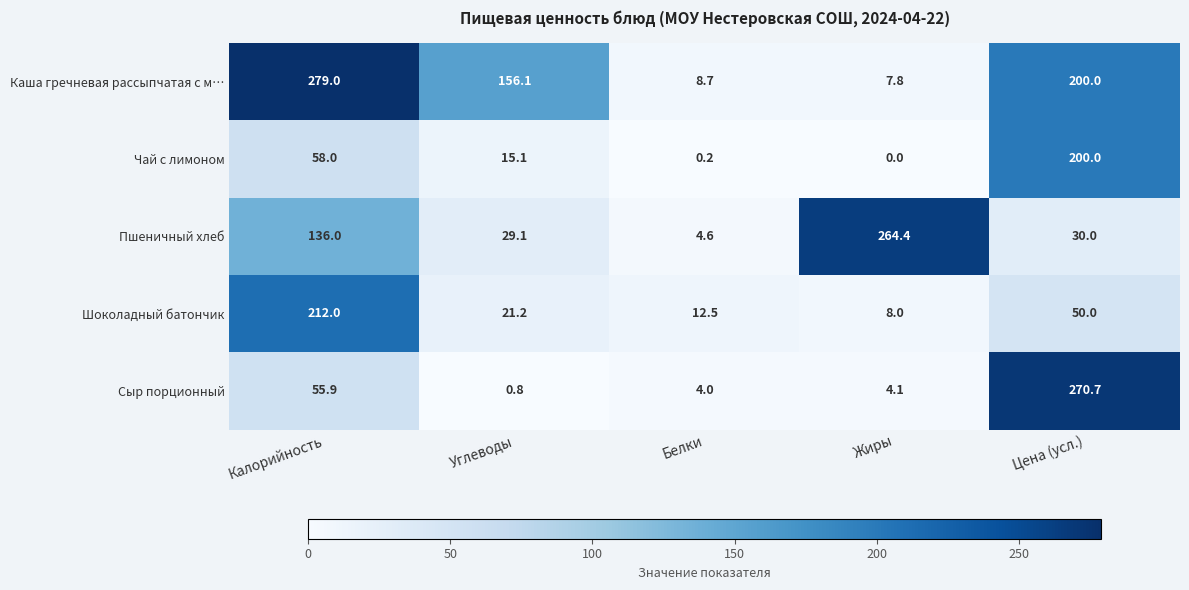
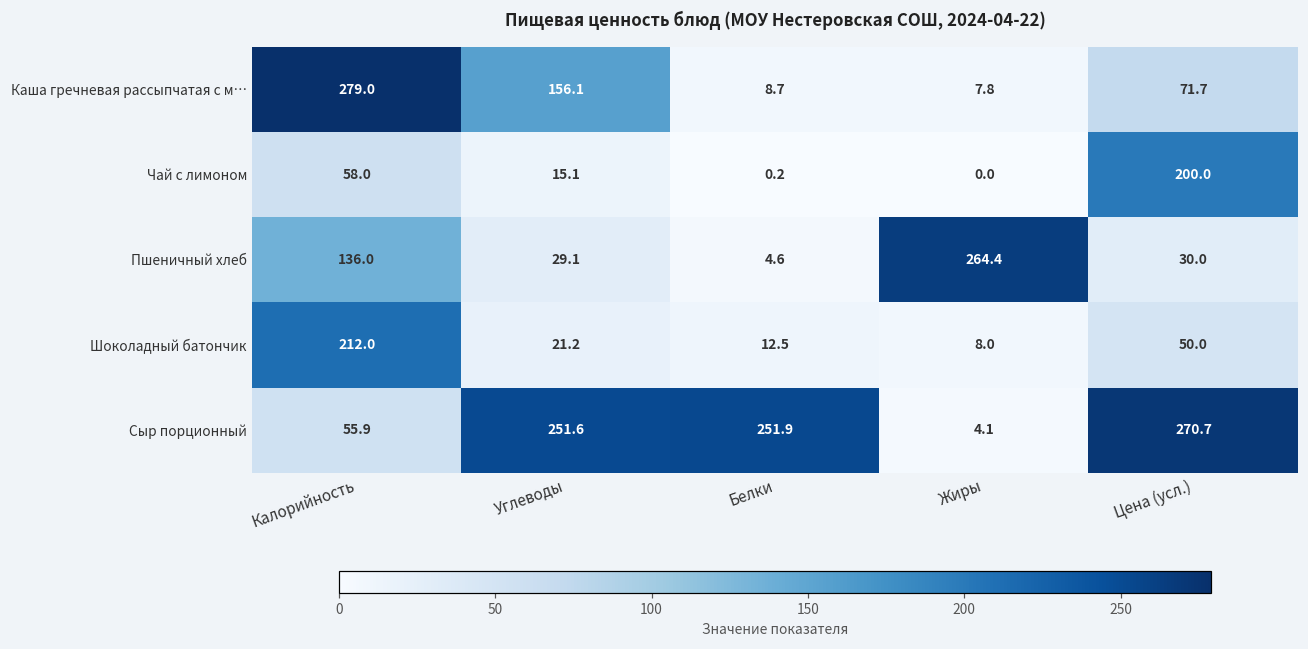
Каша гречневая рассыпчатая с м…, Цена (усл.): 200.0 -> 71.7
Сыр порционный, Углеводы: 0.8 -> 251.6
Сыр порционный, Белки: 4.0 -> 251.9
